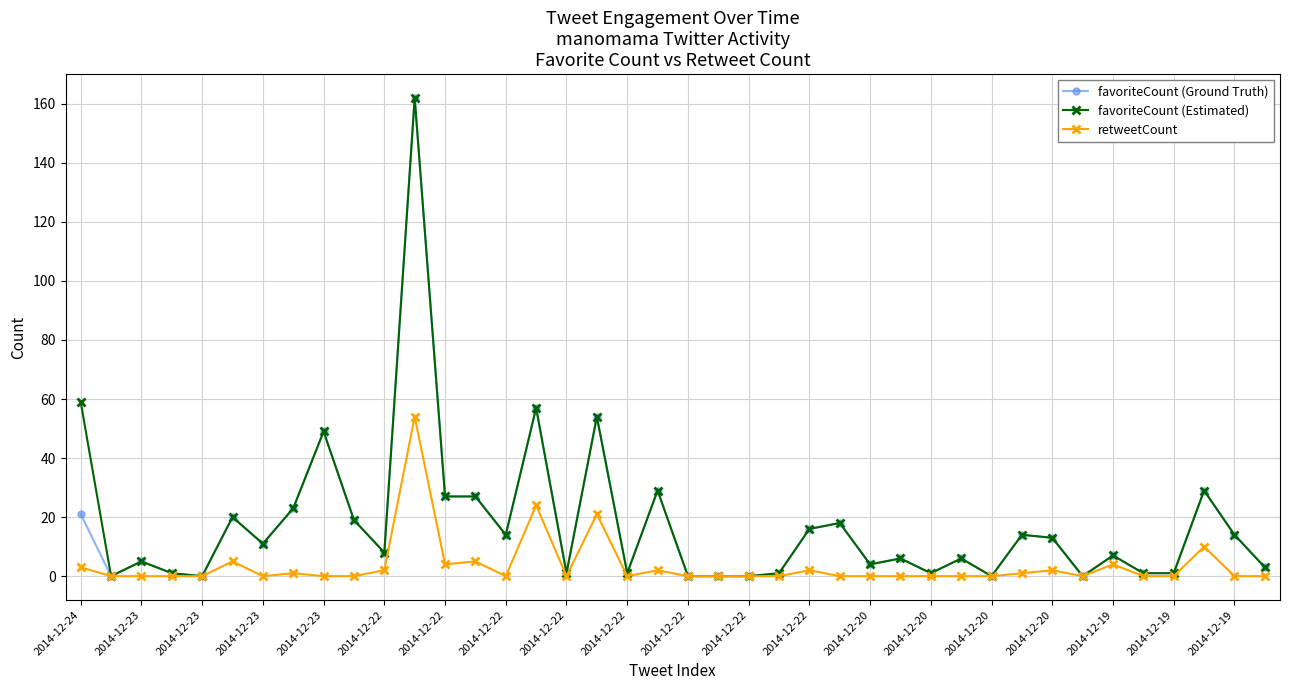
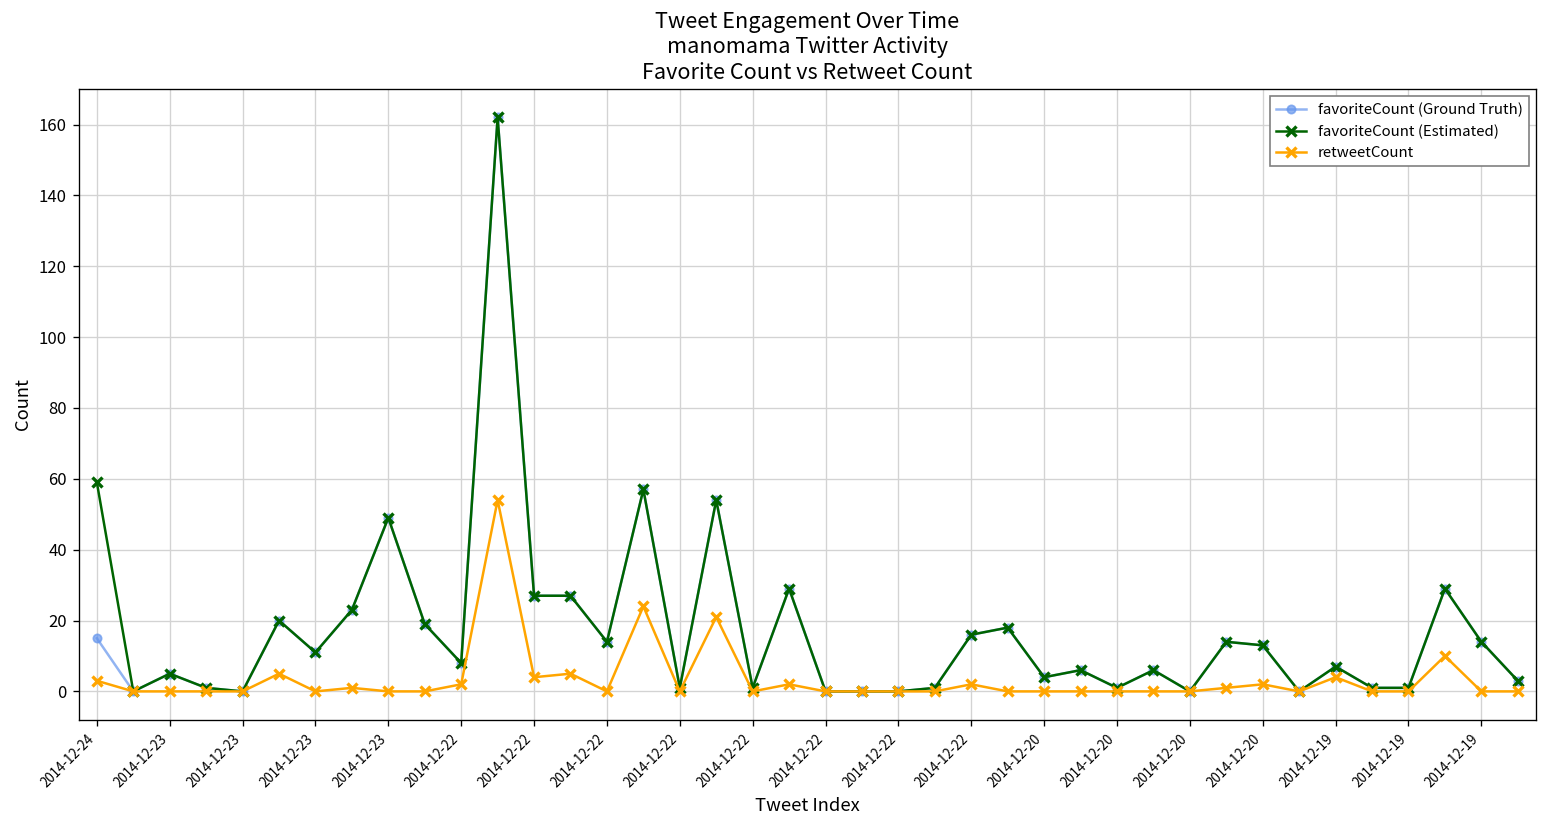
favoriteCount (Ground Truth), 2014-12-24: 21 -> 15
